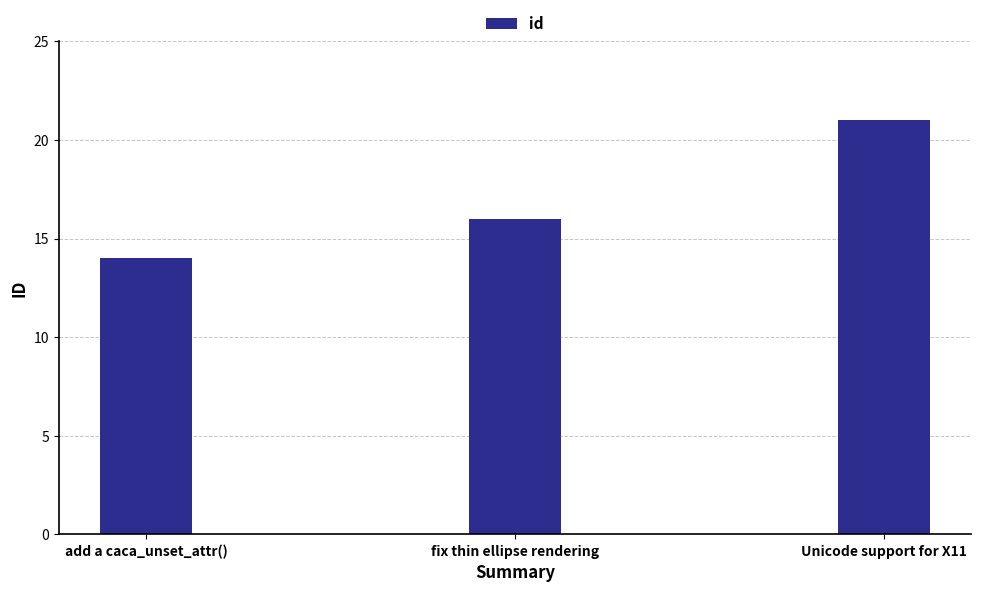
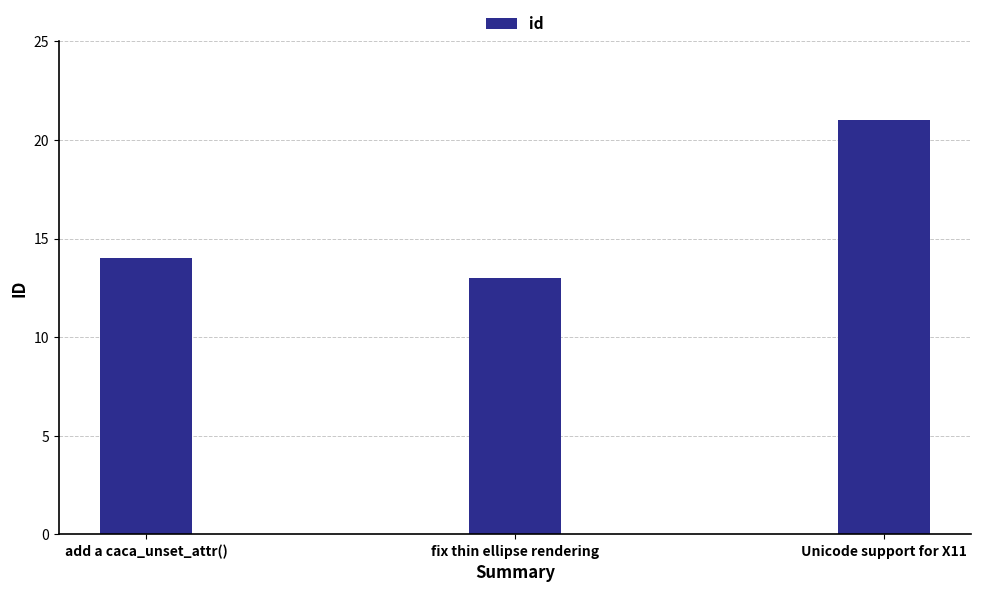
fix thin ellipse rendering: 16 -> 13
